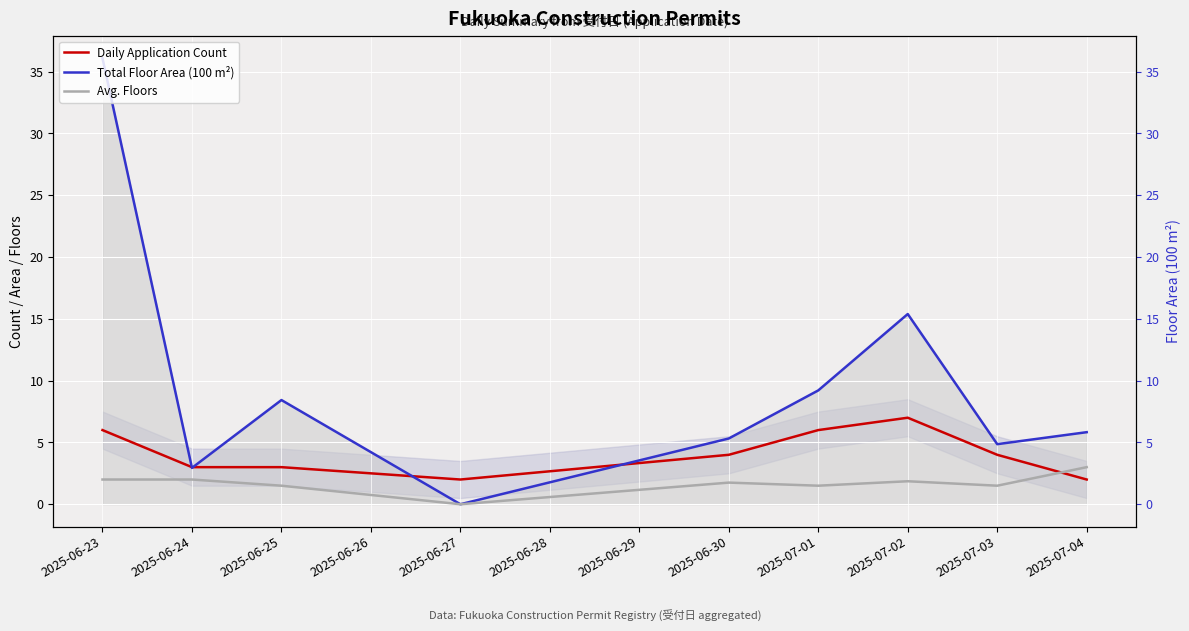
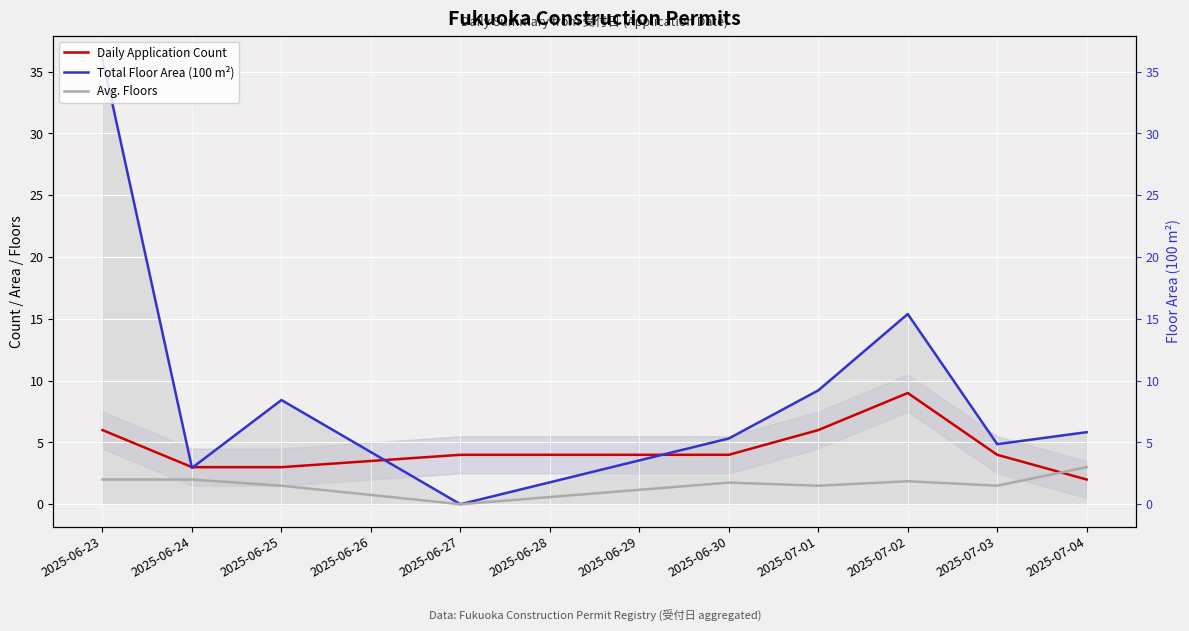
Daily Application Count, 2025-06-27: 2 -> 4
Daily Application Count, 2025-07-02: 7 -> 9
